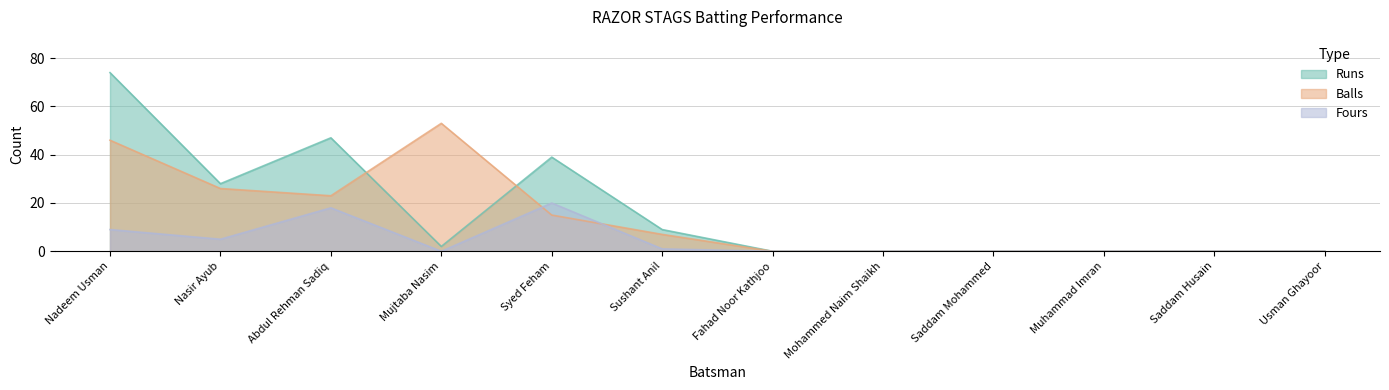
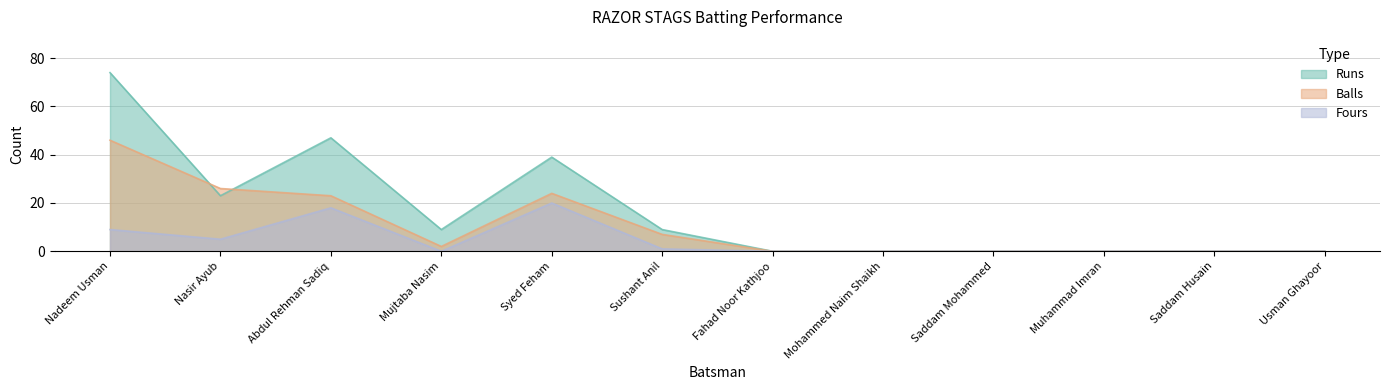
Runs, Nasir Ayub: 28 -> 23
Runs, Mujtaba Nasim: 2 -> 9
Balls, Mujtaba Nasim: 53 -> 2
Balls, Syed Feham: 15 -> 24
